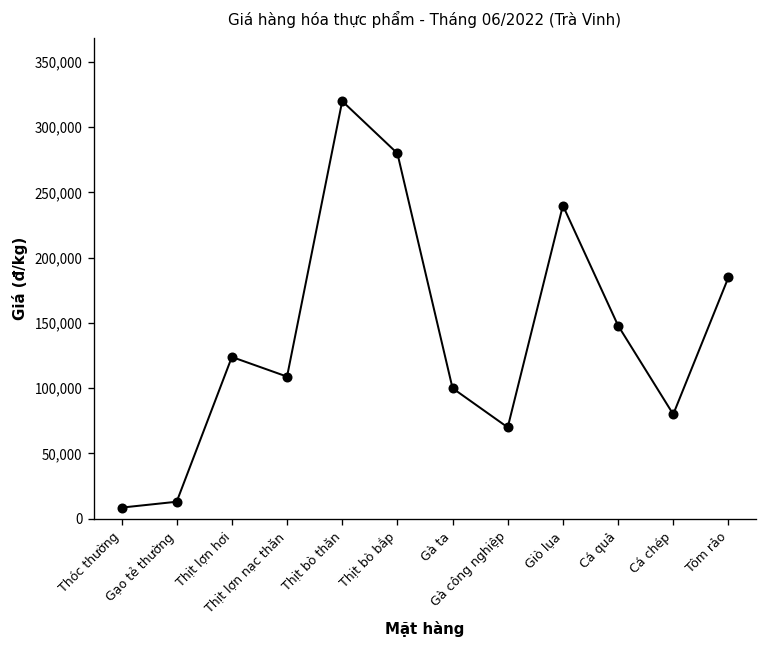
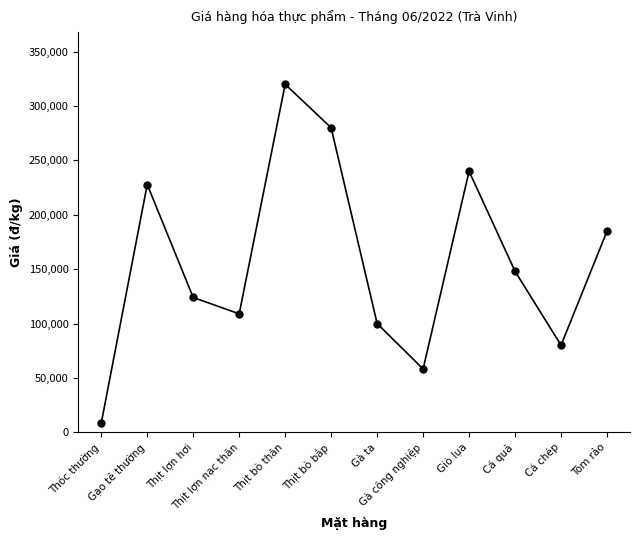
Gạo tẻ thường: 13,000 -> 228,000
Gà công nghiệp: 70,000 -> 58,000
